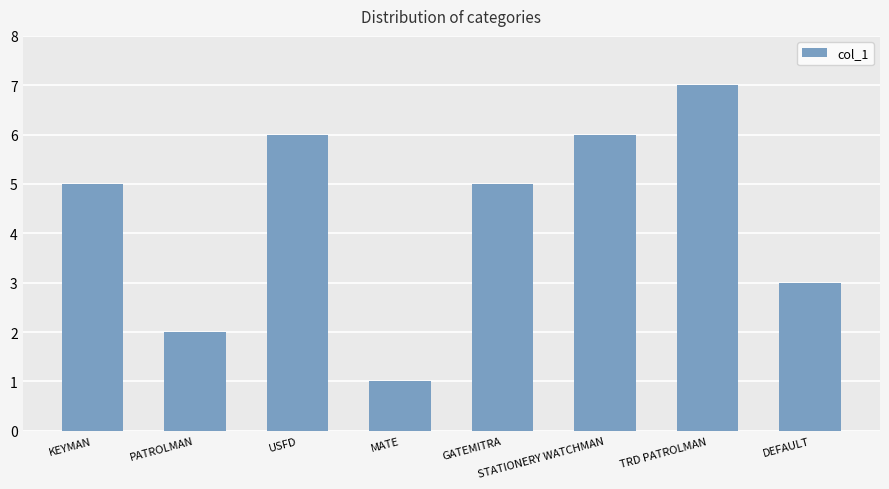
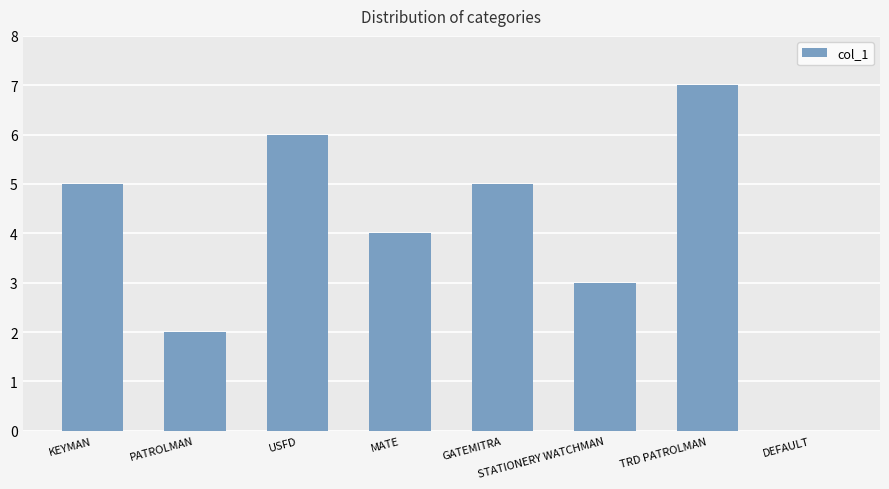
MATE: 1 -> 4
STATIONERY WATCHMAN: 6 -> 3
DEFAULT: 3 -> 0
